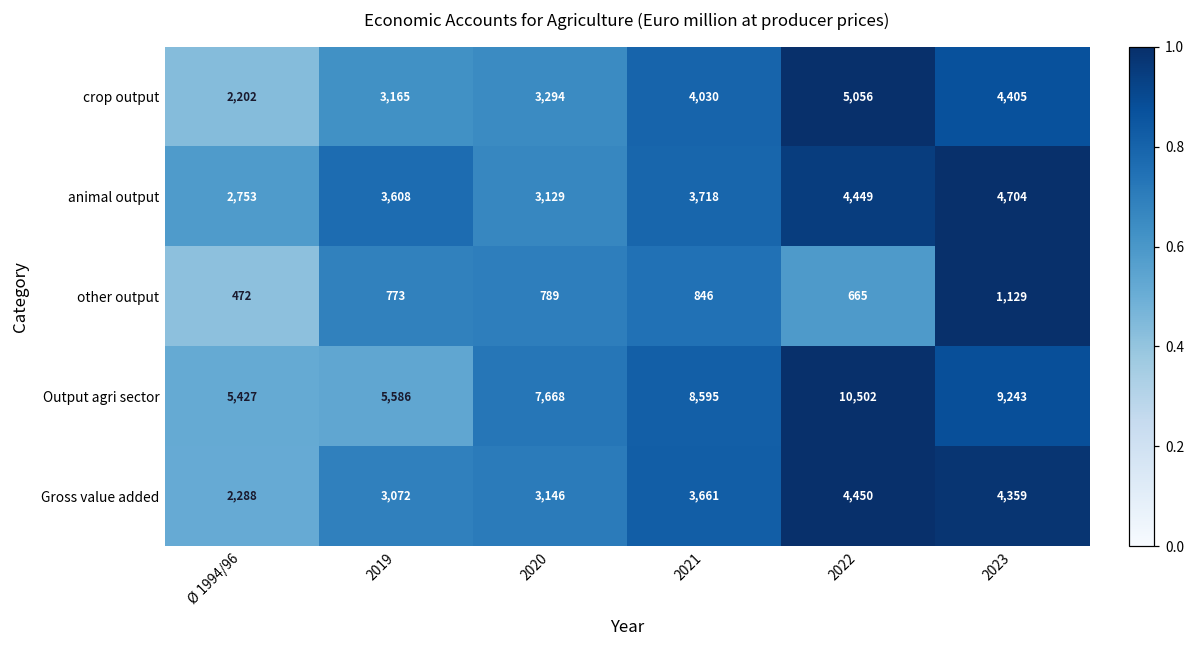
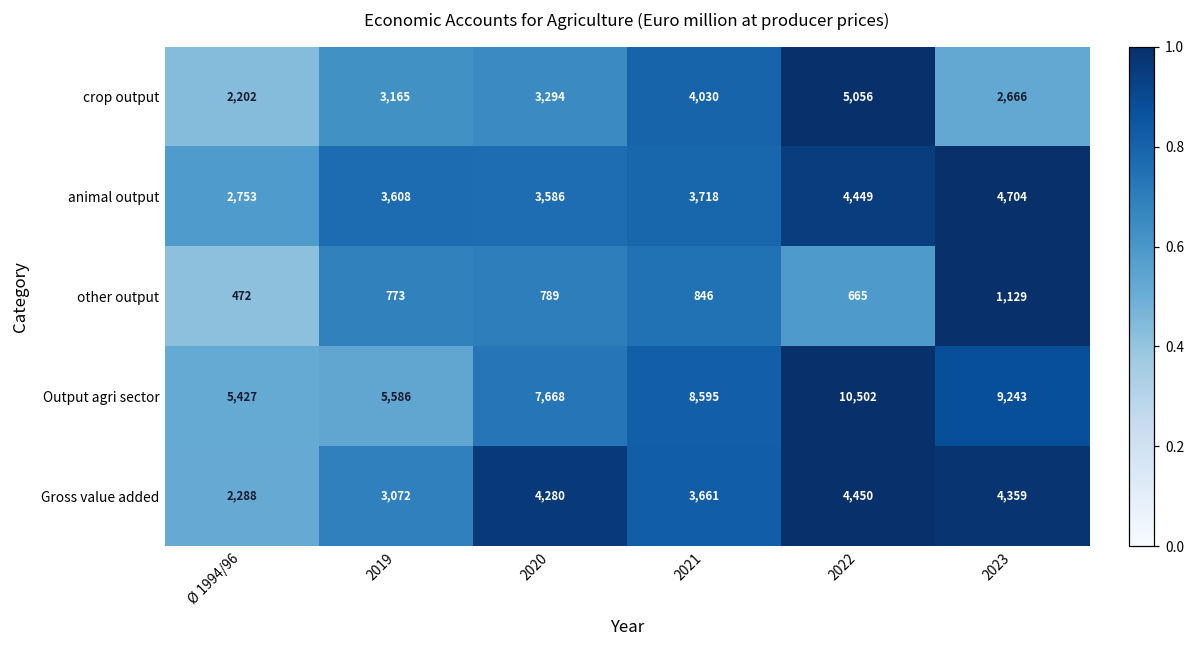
crop output, 2023: 4,405 -> 2,666
animal output, 2020: 3,129 -> 3,586
Gross value added, 2020: 3,146 -> 4,280
